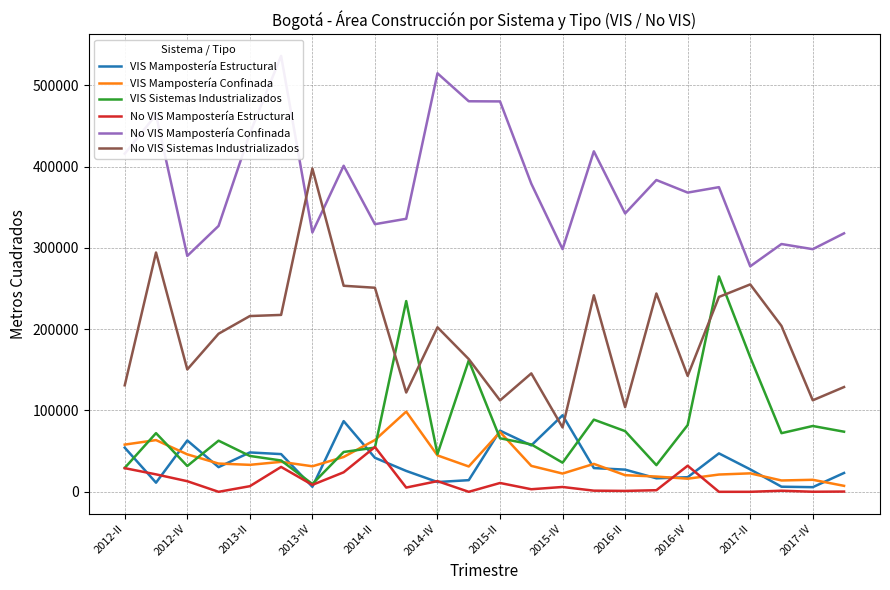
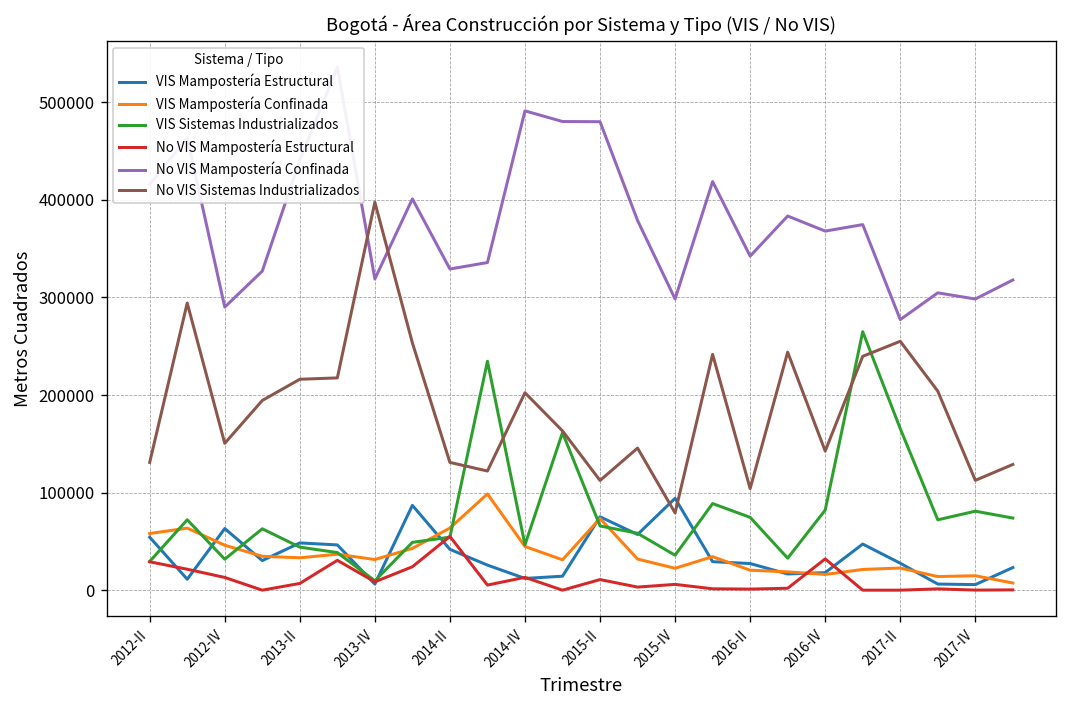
No VIS Sistemas Industrializados, 2014-II: 250000 -> 130000
No VIS Mampostería Confinada, 2014-IV: 510000 -> 490000
